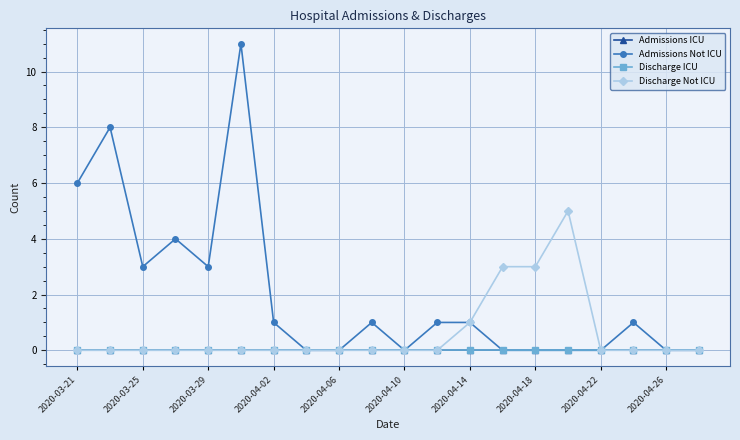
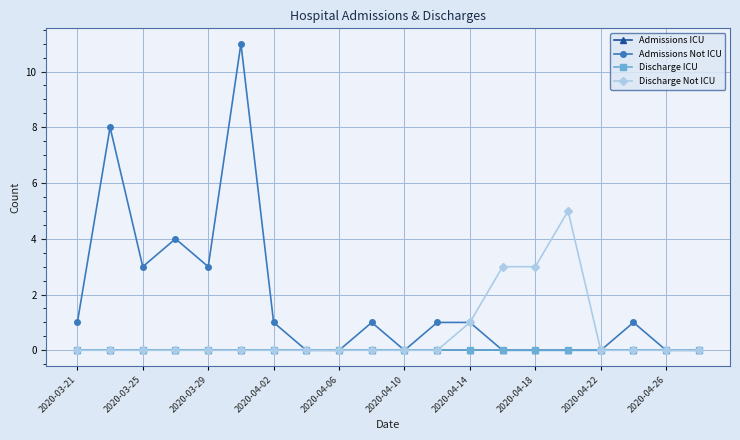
Admissions Not ICU, 2020-03-21: 6 -> 1
